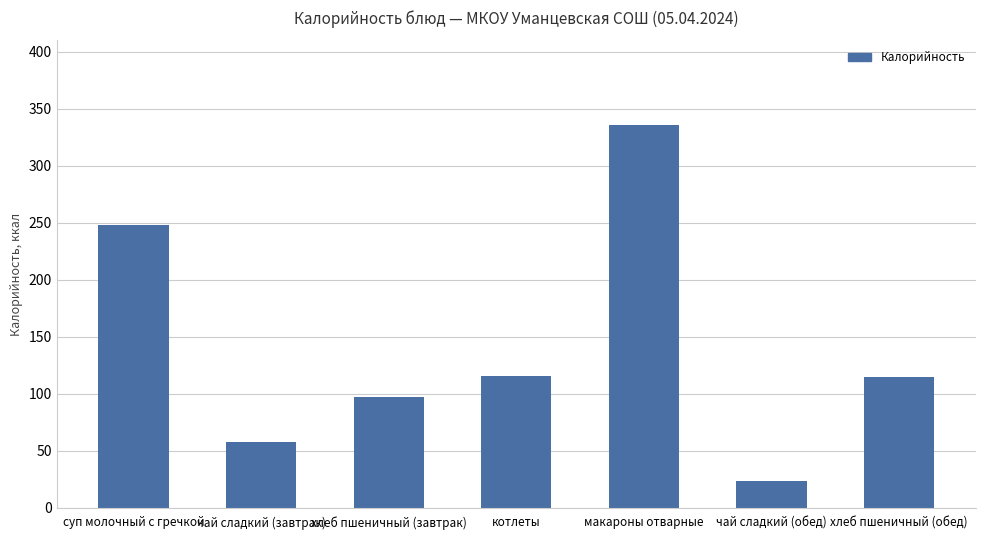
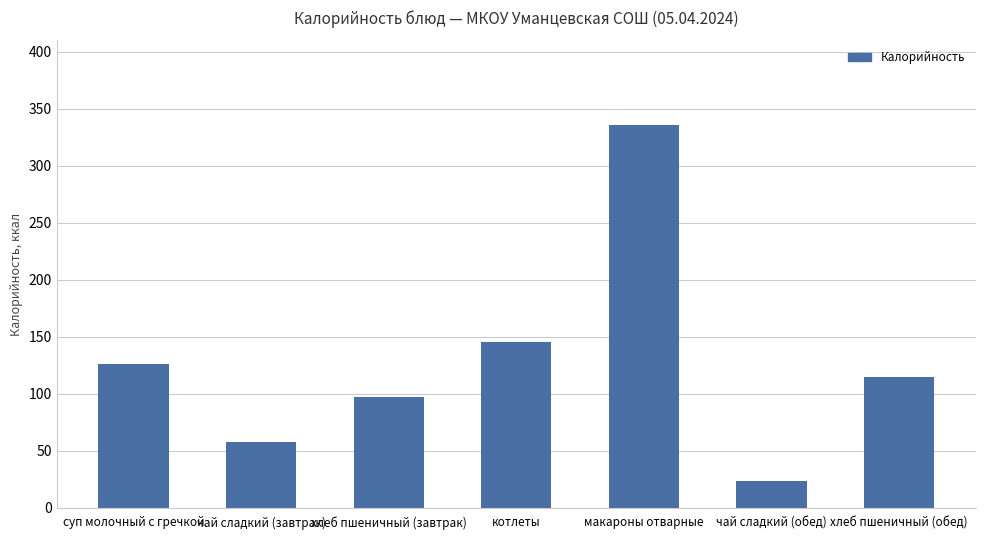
суп молочный с гречкой: 248 -> 126
котлеты: 115 -> 146
